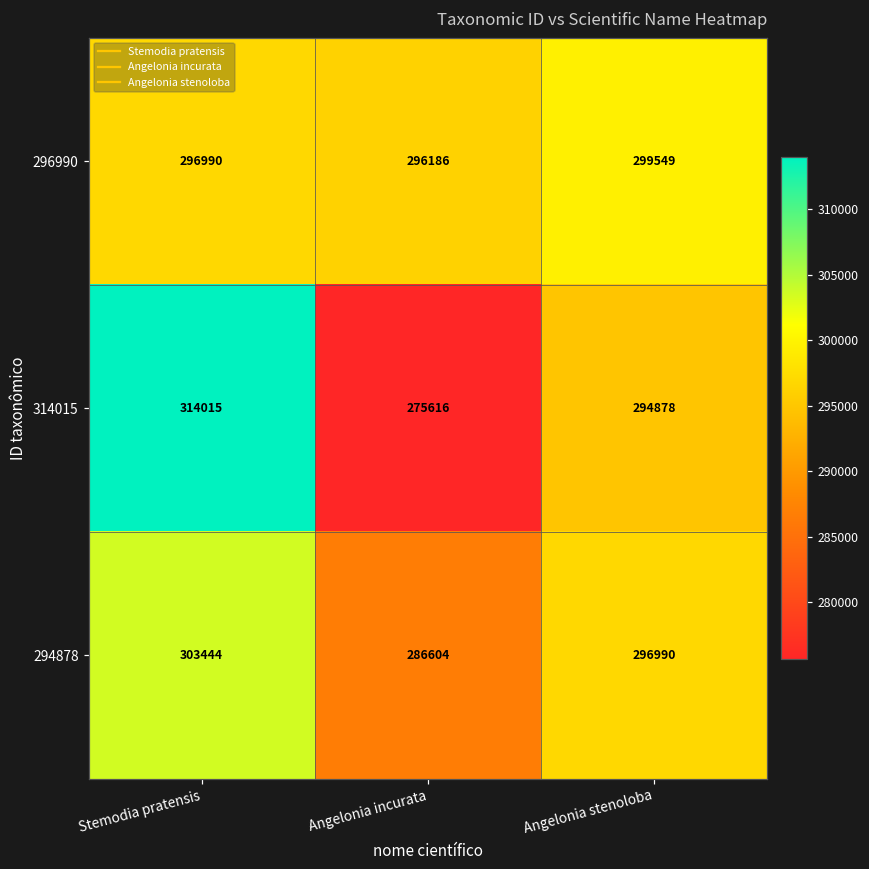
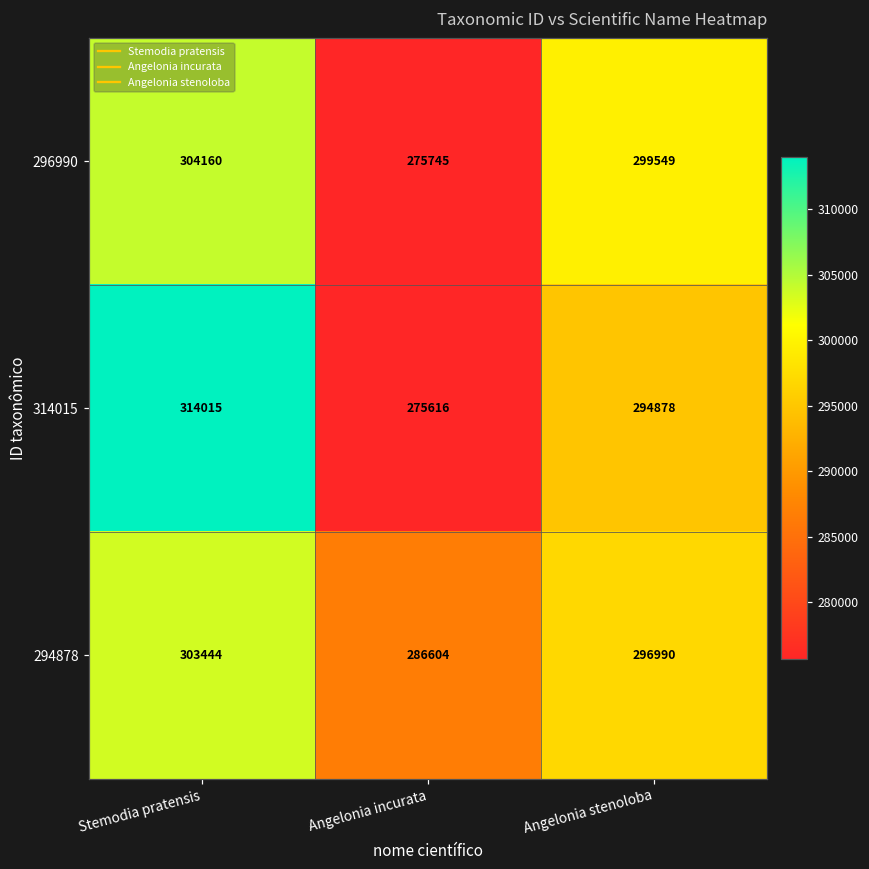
296990, Stemodia pratensis: 296990 -> 304160
296990, Angelonia incurata: 296186 -> 275745
